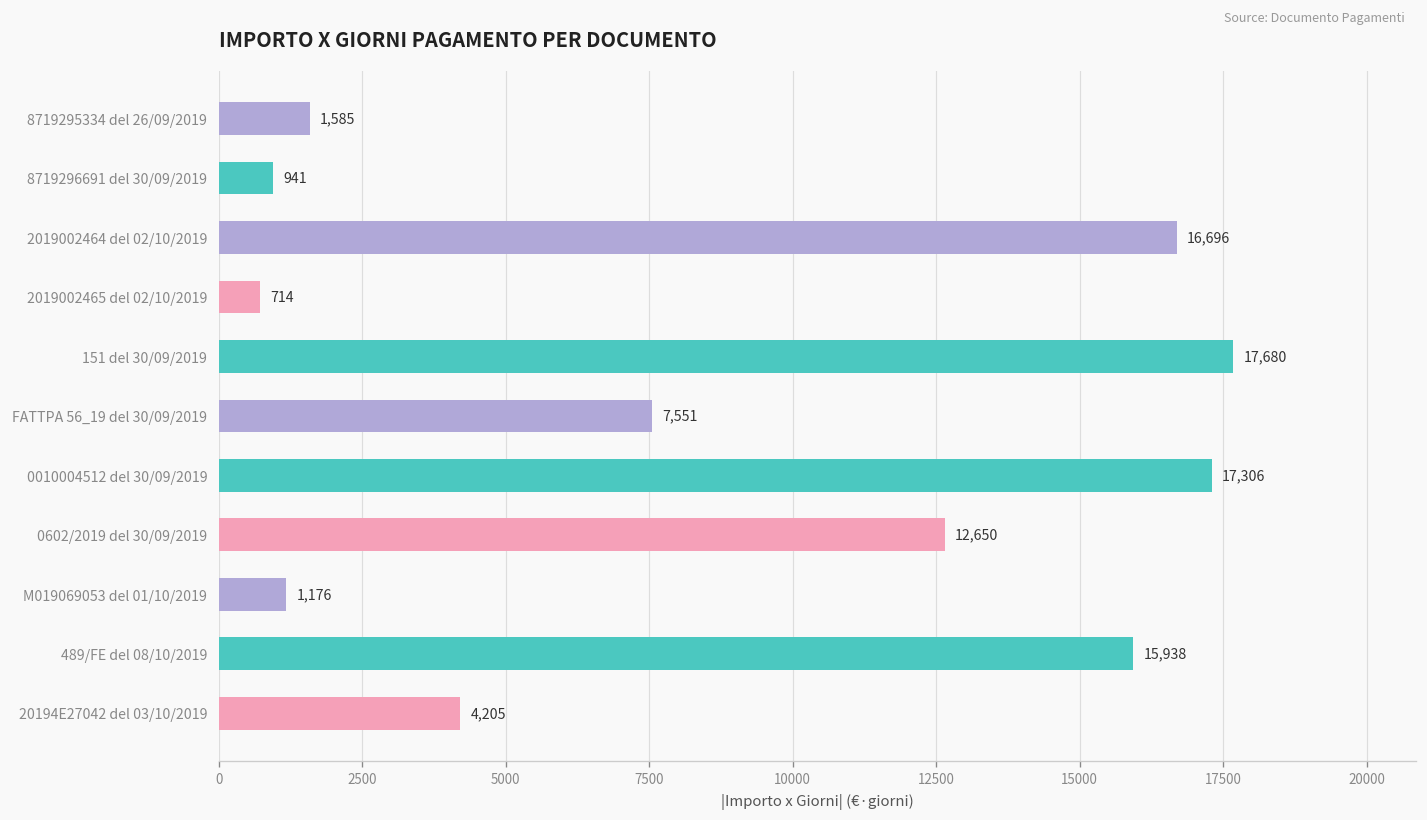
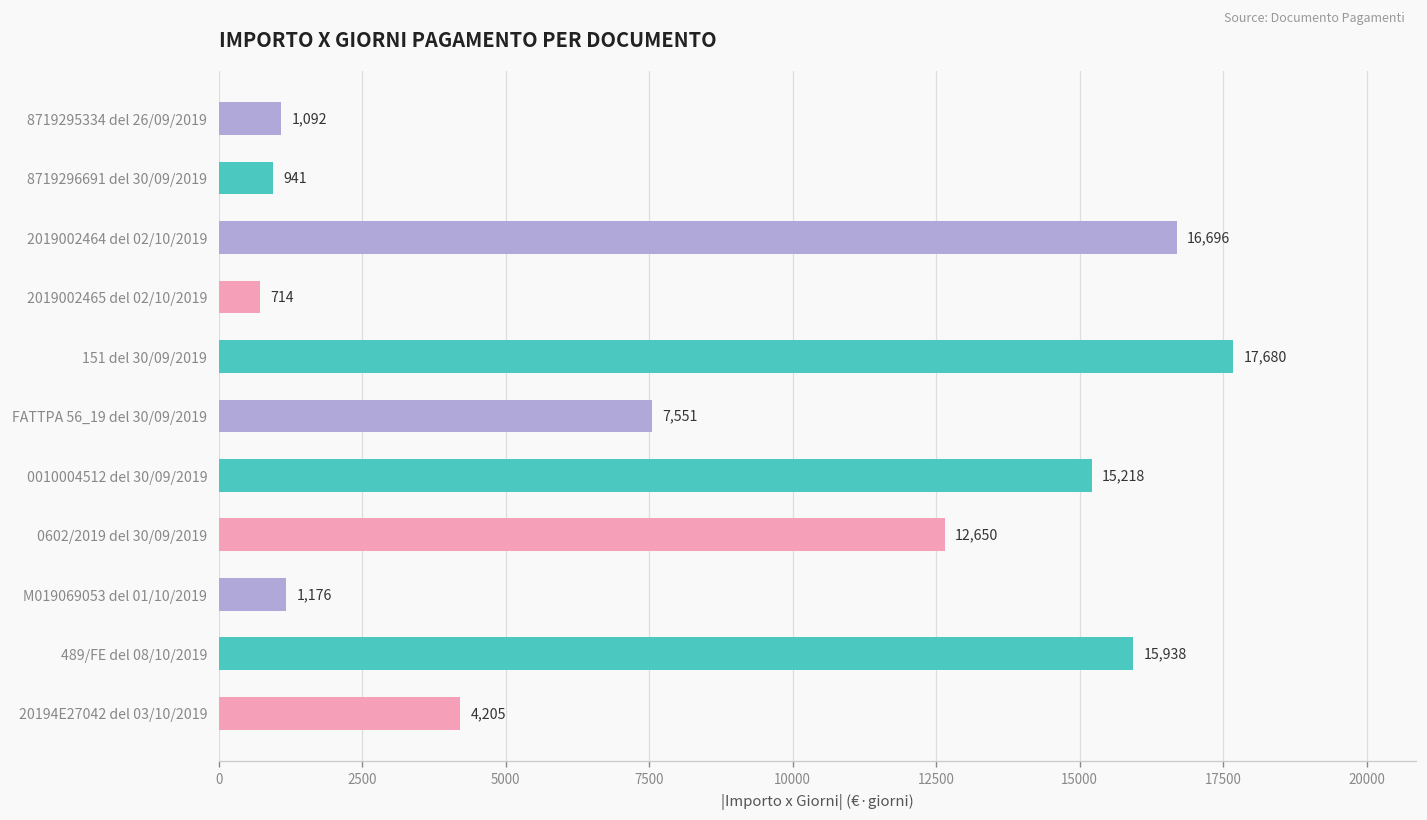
8719295334 del 26/09/2019: 1,585 -> 1,092
0010004512 del 30/09/2019: 17,306 -> 15,218
